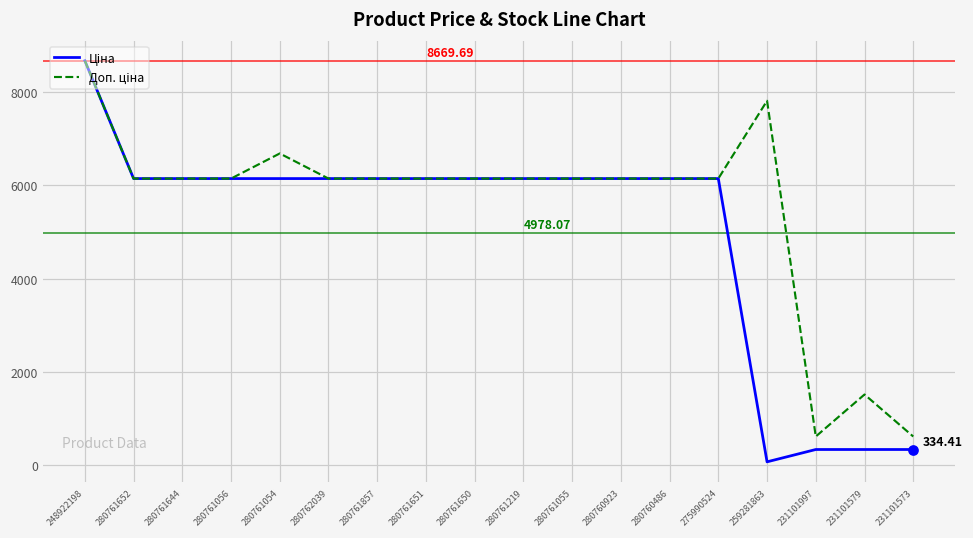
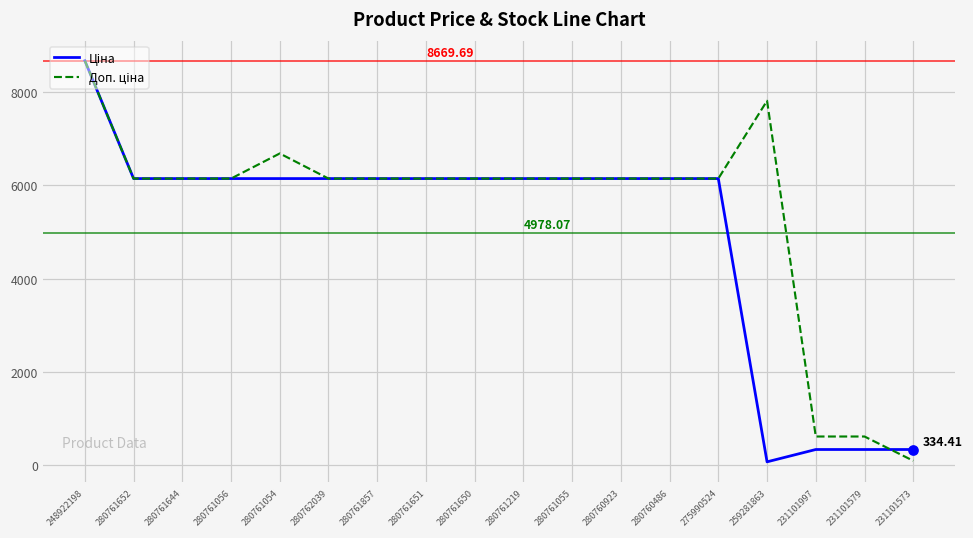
Доп. ціна, 231101579: 1500 -> 600
Доп. ціна, 231101573: 600 -> 100
